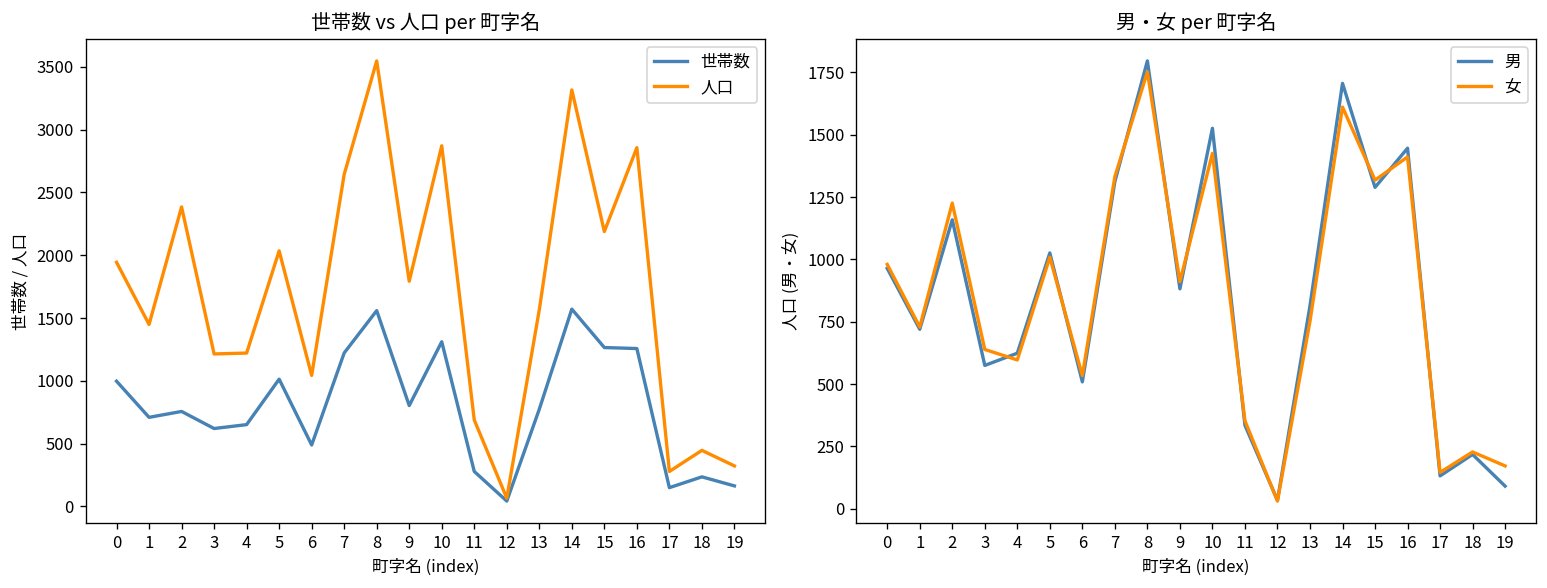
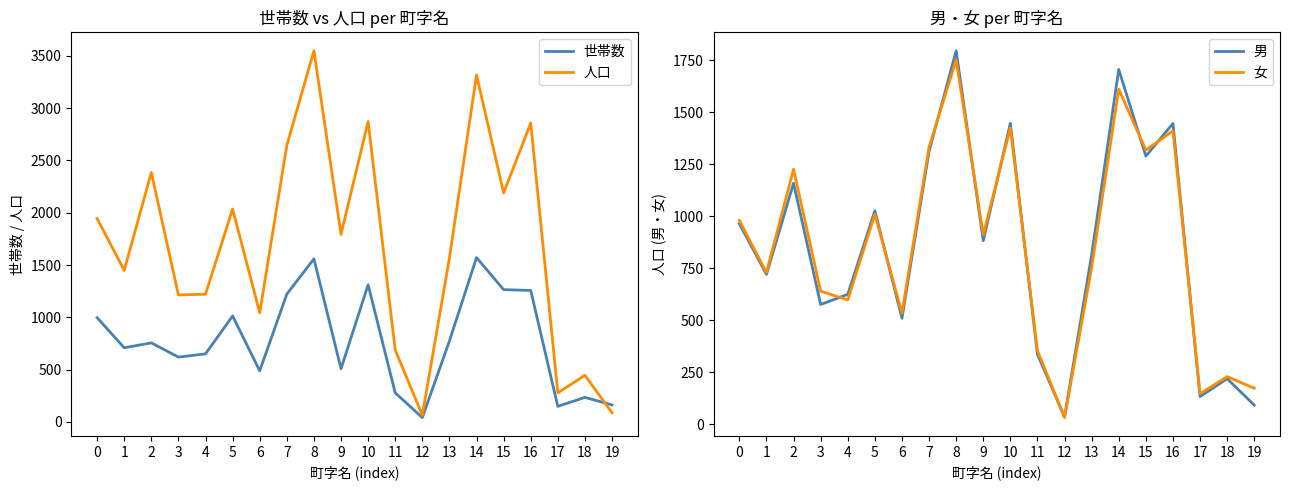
世帯数 vs 人口 per 町字名, 世帯数, 9: 800 -> 510
世帯数 vs 人口 per 町字名, 人口, 19: 320 -> 90
男・女 per 町字名, 男, 10: 1530 -> 1450
